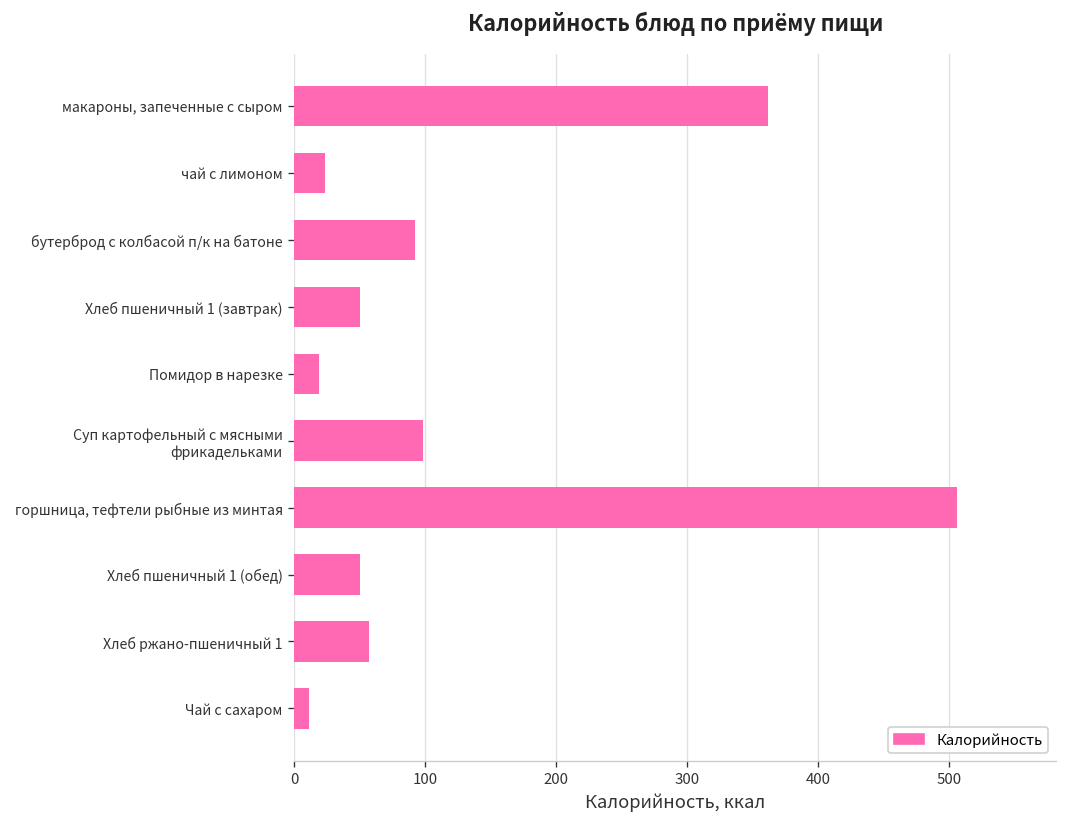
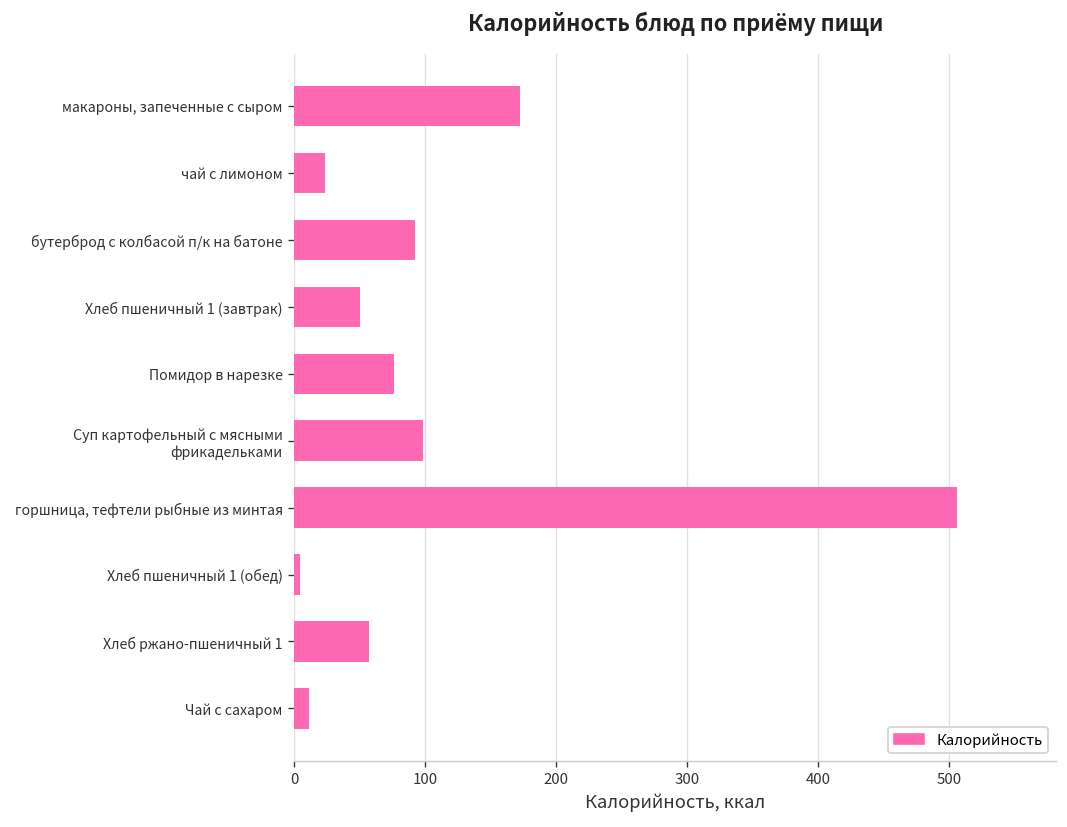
макароны, запеченные с сыром: 362 -> 172
Помидор в нарезке: 19 -> 76
Хлеб пшеничный 1 (обед): 50 -> 4
